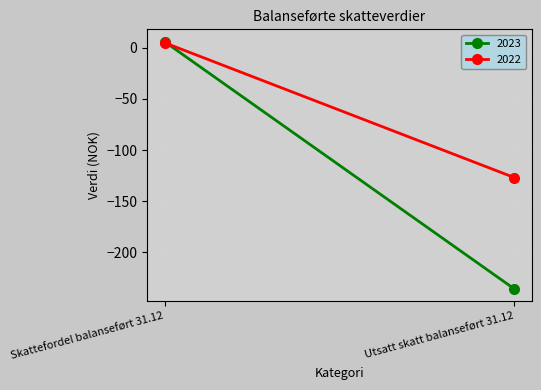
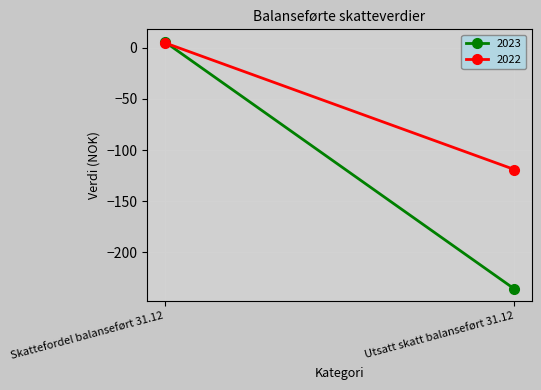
2022, Utsatt skatt balanseført 31.12: -127 -> -119
